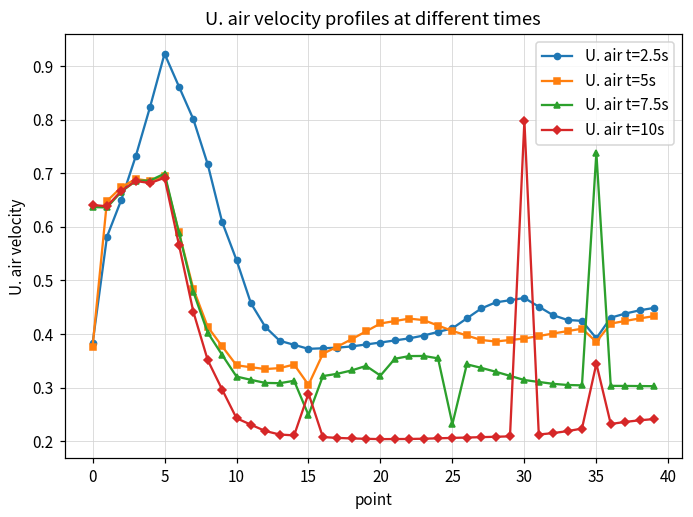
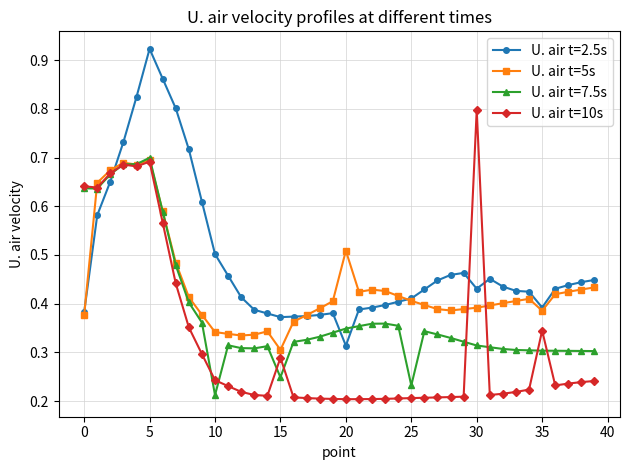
U. air t=2.5s, 10: 0.54 -> 0.50
U. air t=7.5s, 10: 0.32 -> 0.21
U. air t=2.5s, 20: 0.38 -> 0.31
U. air t=5s, 20: 0.42 -> 0.51
U. air t=7.5s, 20: 0.32 -> 0.35
U. air t=2.5s, 30: 0.47 -> 0.43
U. air t=7.5s, 35: 0.74 -> 0.30
